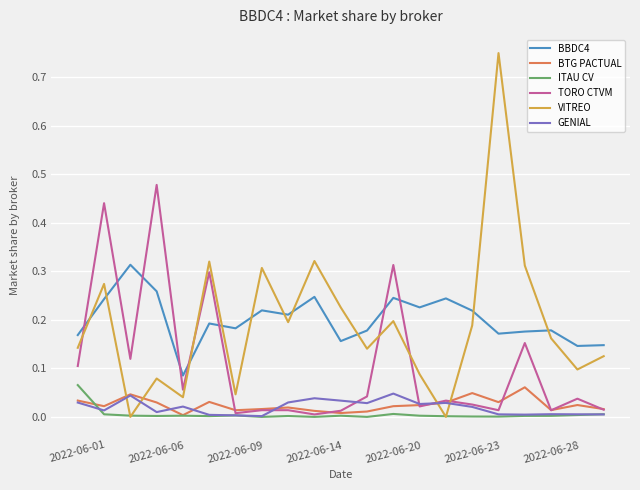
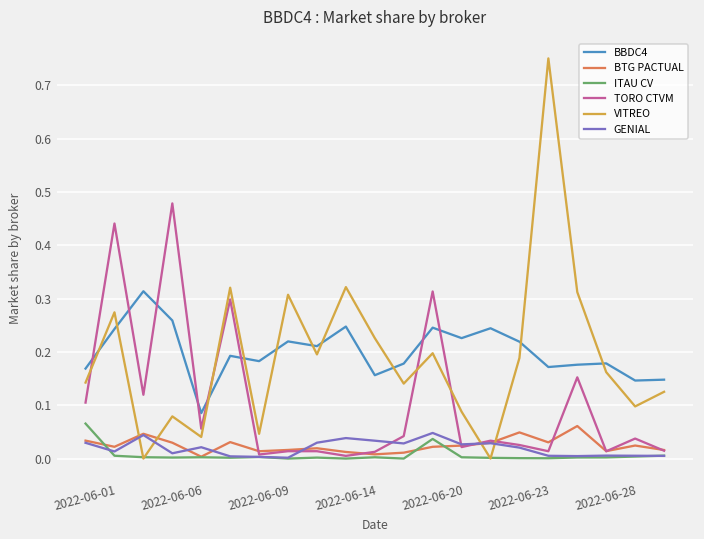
ITAU CV, 2022-06-20: 0.01 -> 0.04
